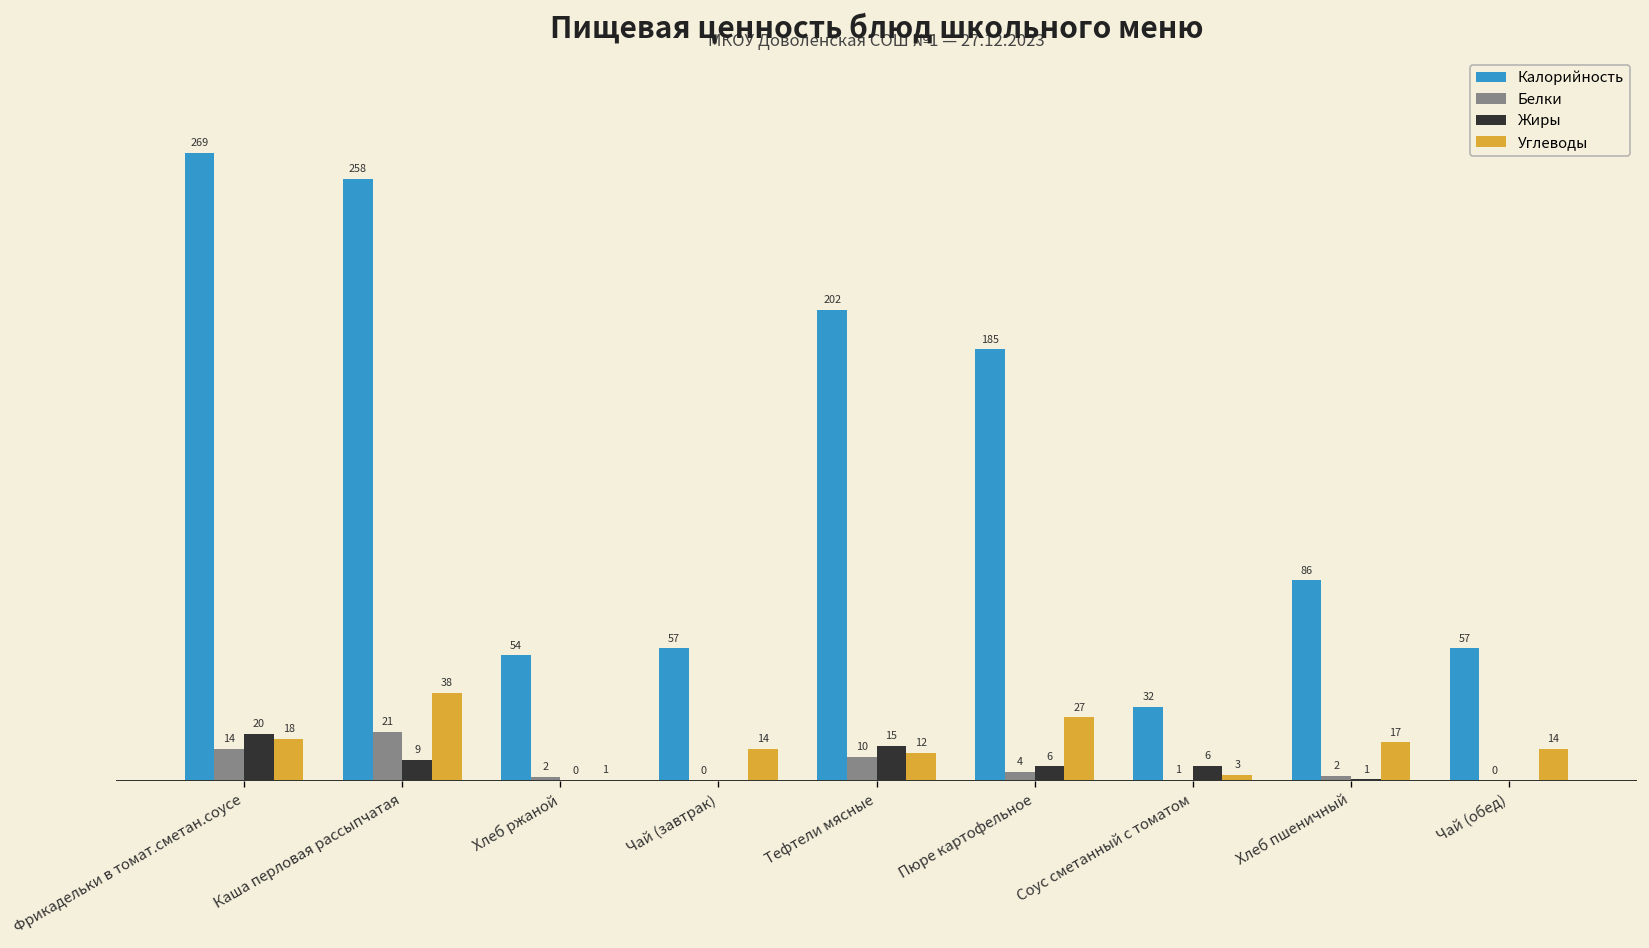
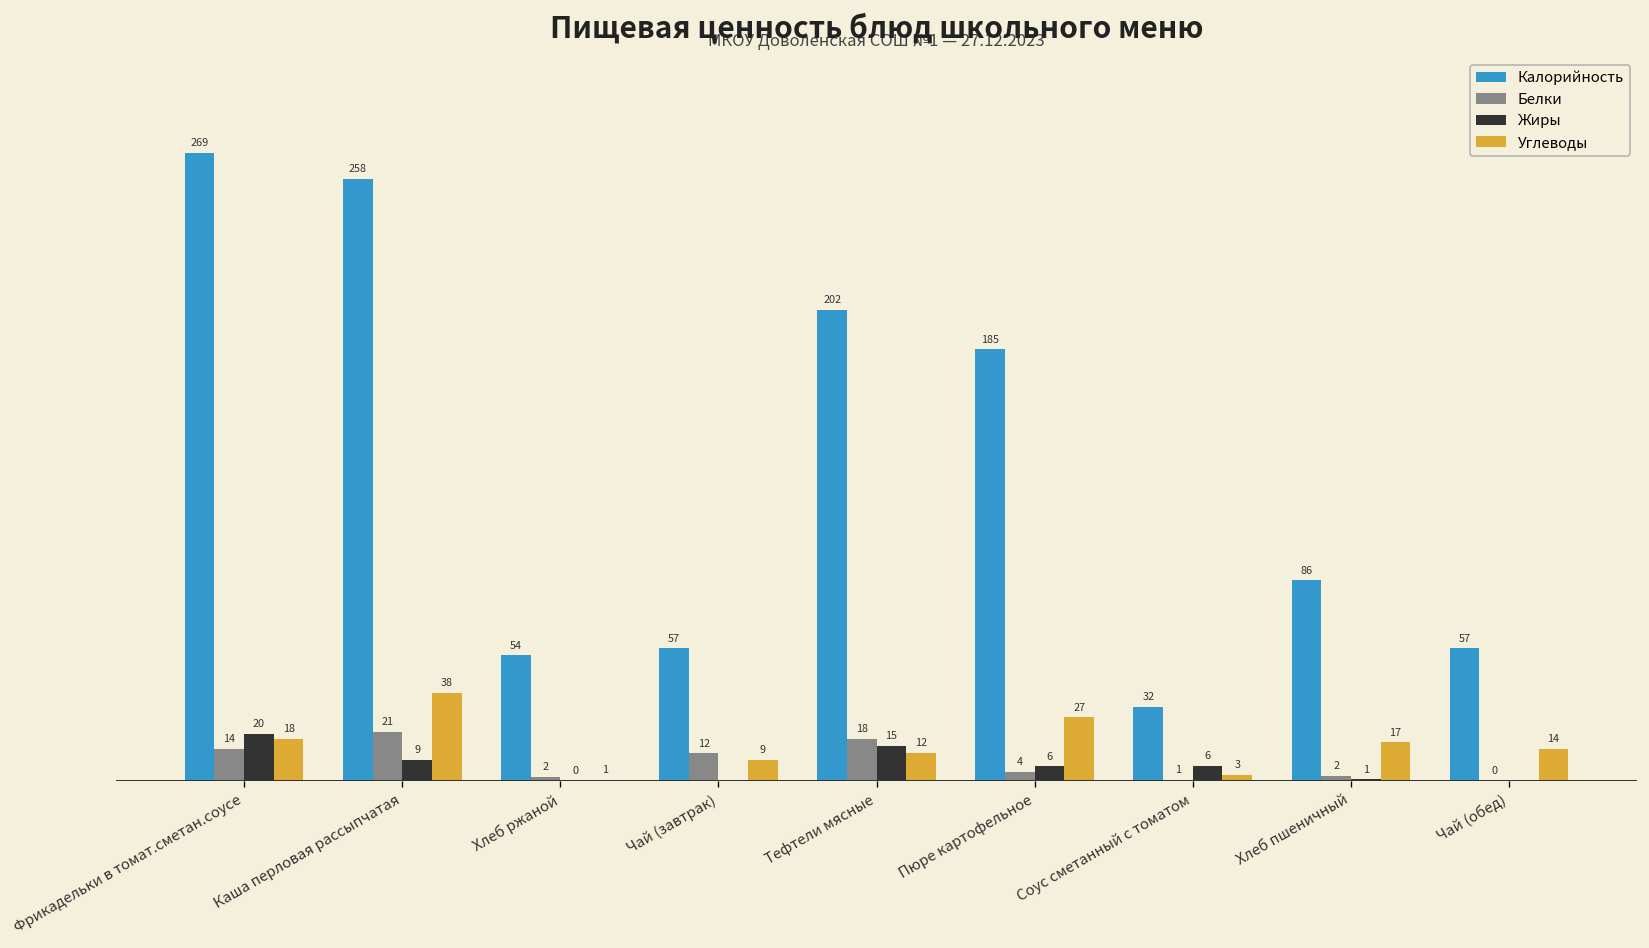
Белки, Чай (завтрак): 0 -> 12
Углеводы, Чай (завтрак): 14 -> 9
Белки, Тефтели мясные: 10 -> 18
